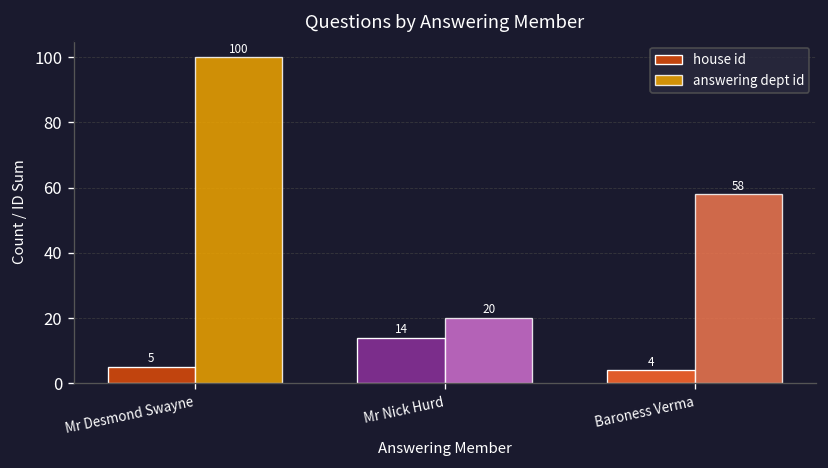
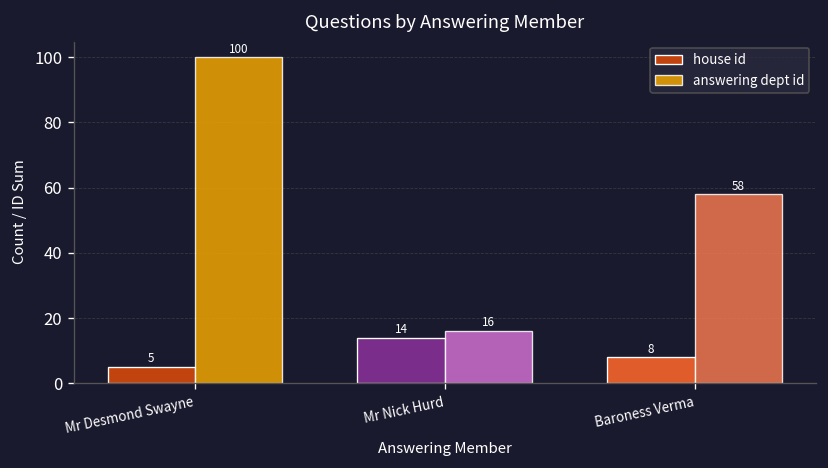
answering dept id, Mr Nick Hurd: 20 -> 16
house id, Baroness Verma: 4 -> 8
